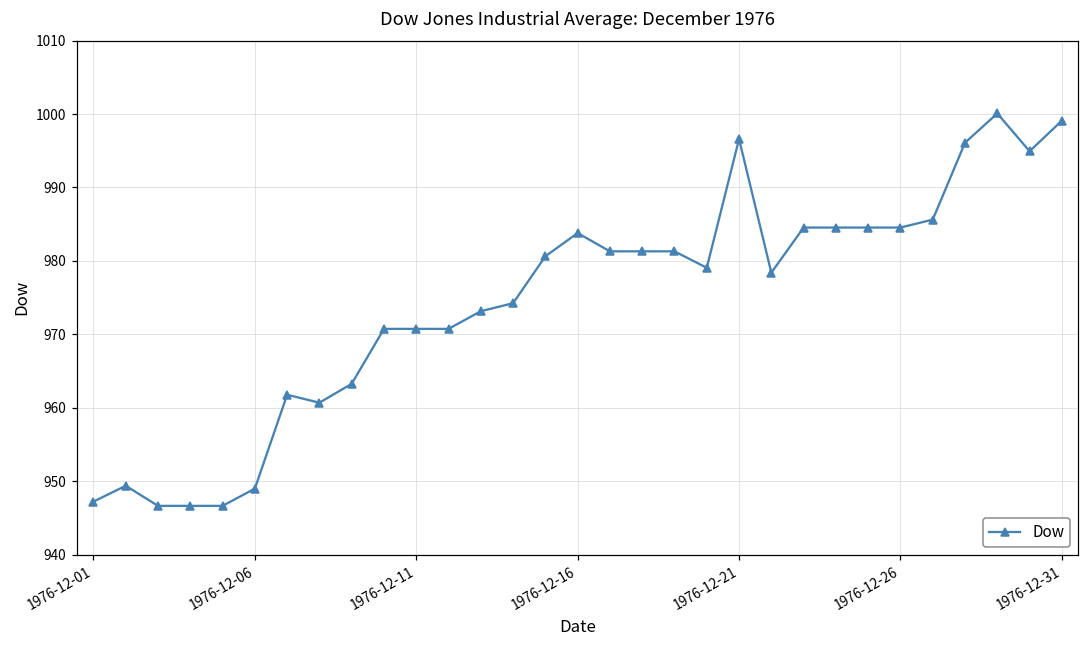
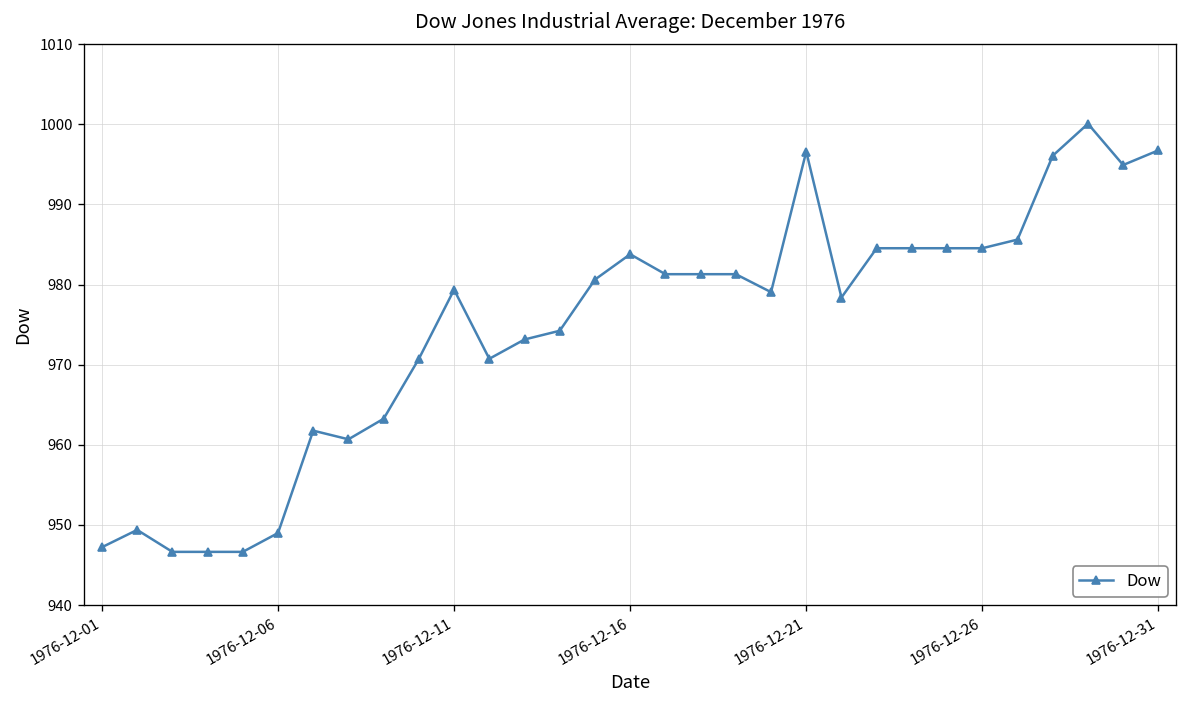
1976-12-11: 971 -> 979
1976-12-31: 999 -> 997
